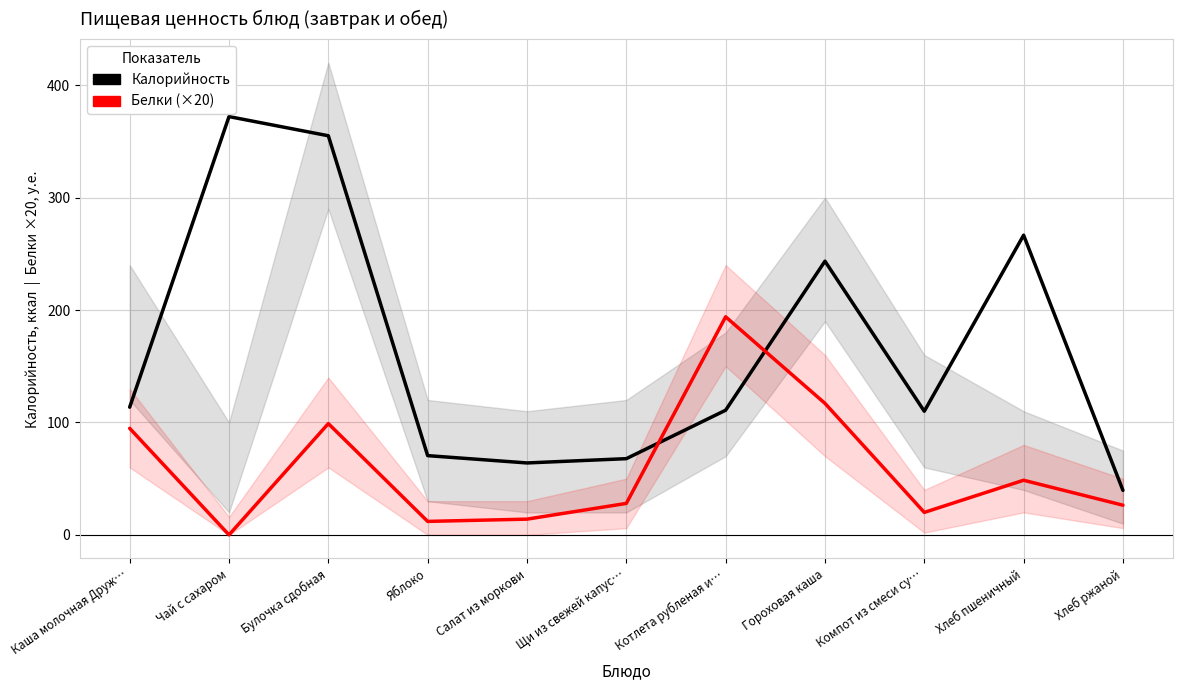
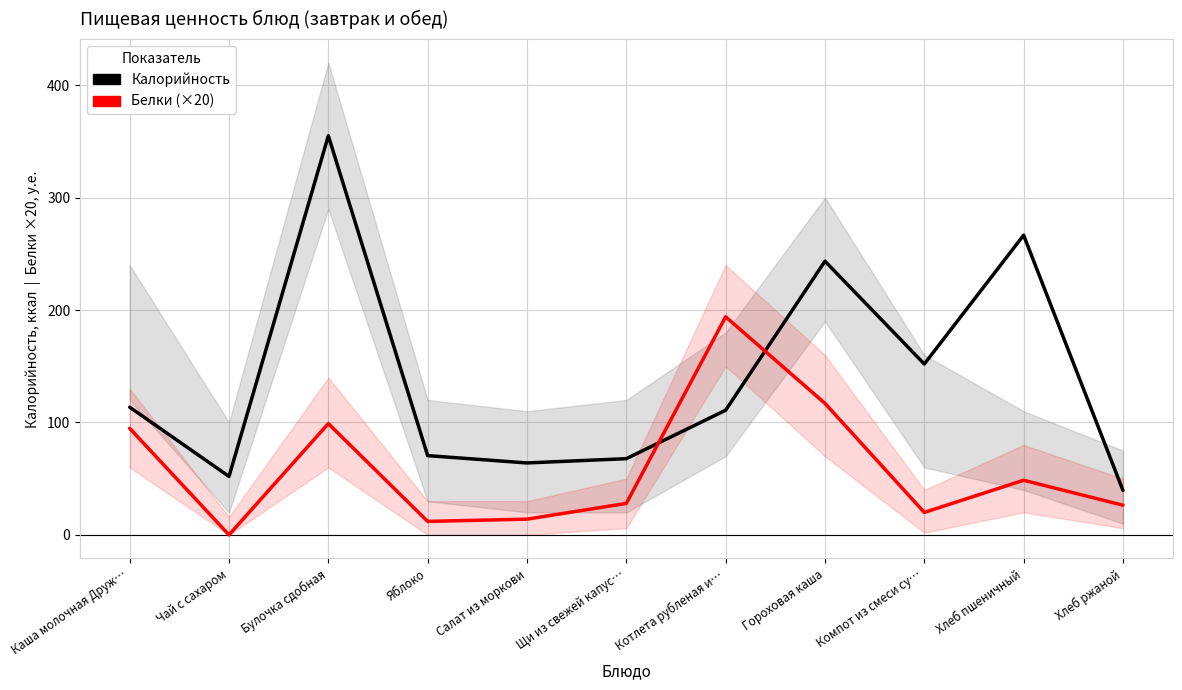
Калорийность, Чай с сахаром: 372 -> 52
Калорийность, Компот из смеси су…: 110 -> 152
